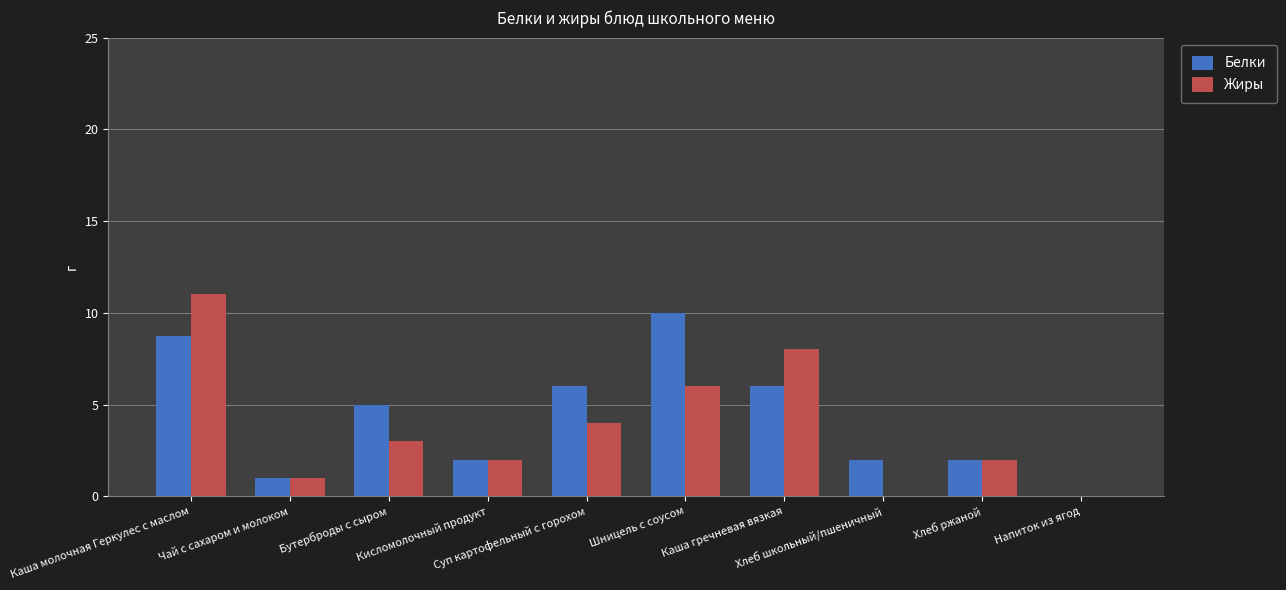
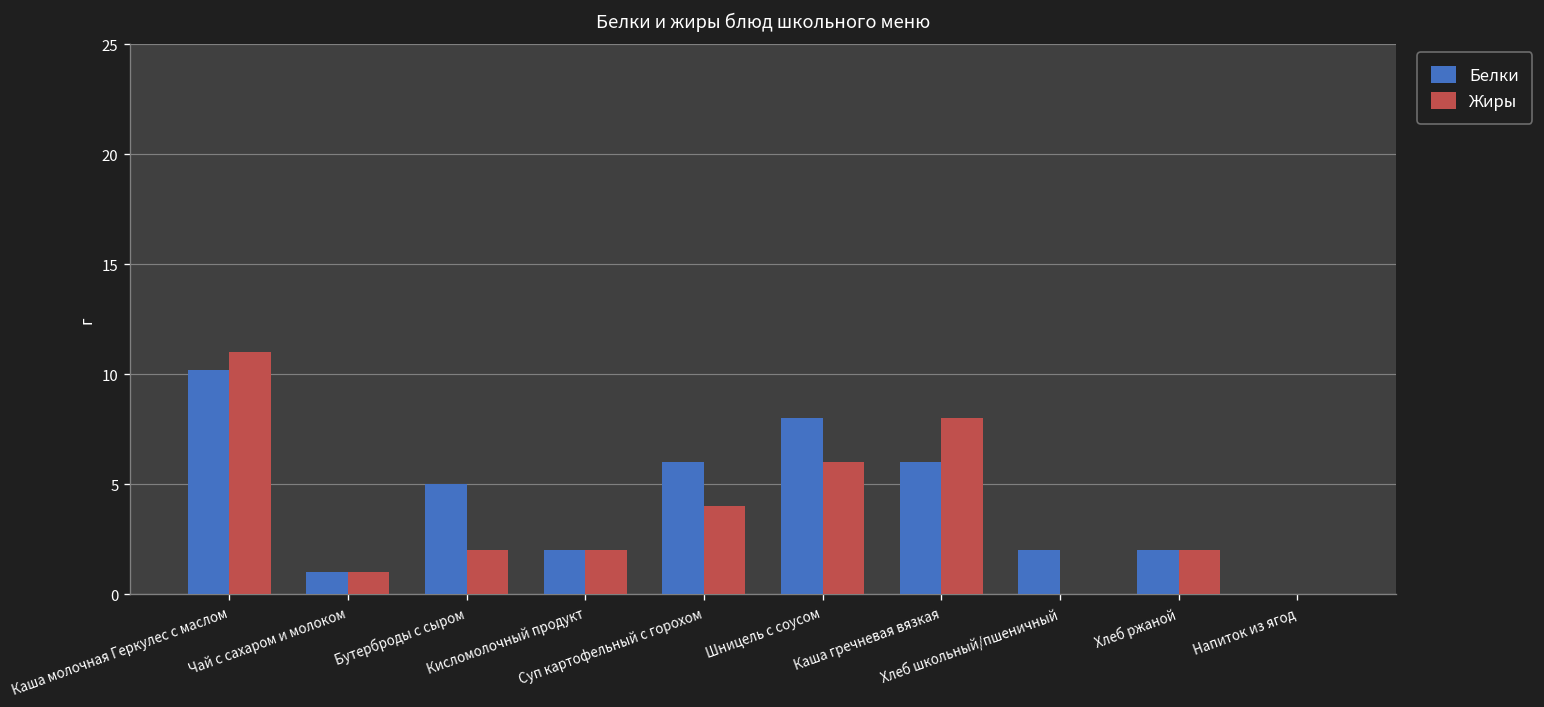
Белки, Каша молочная Геркулес с маслом: 8.7 -> 10.2
Жиры, Бутерброды с сыром: 3 -> 2
Белки, Шницель с соусом: 10 -> 8
